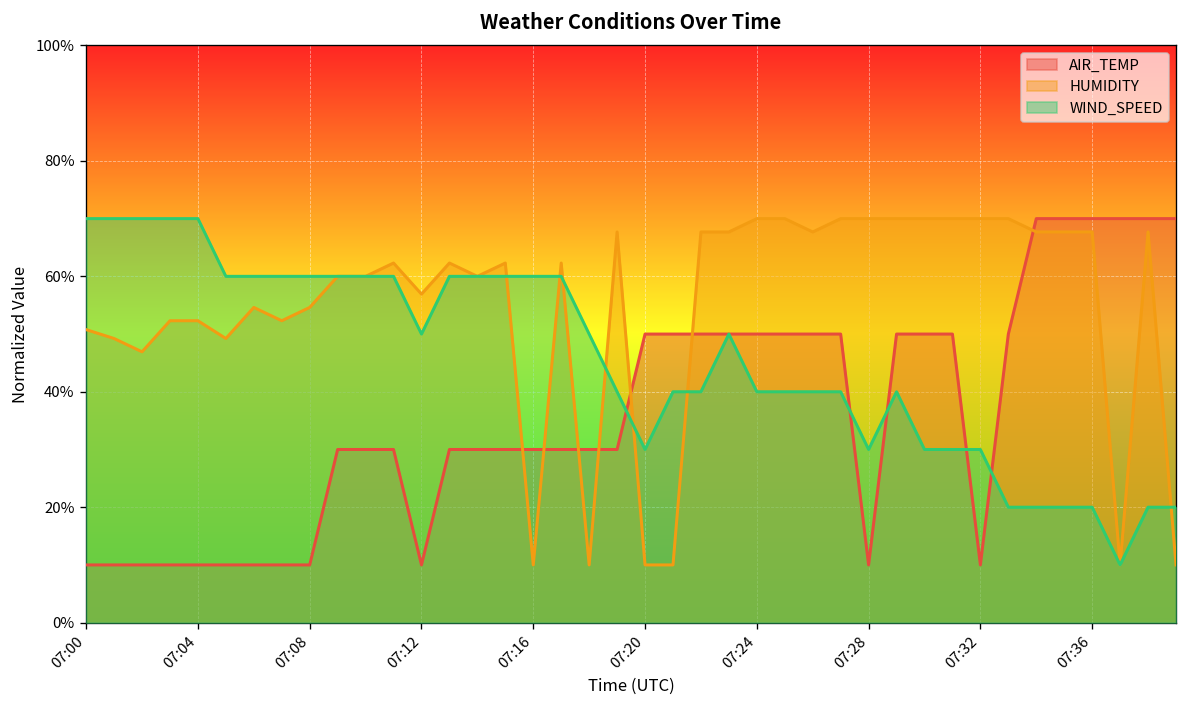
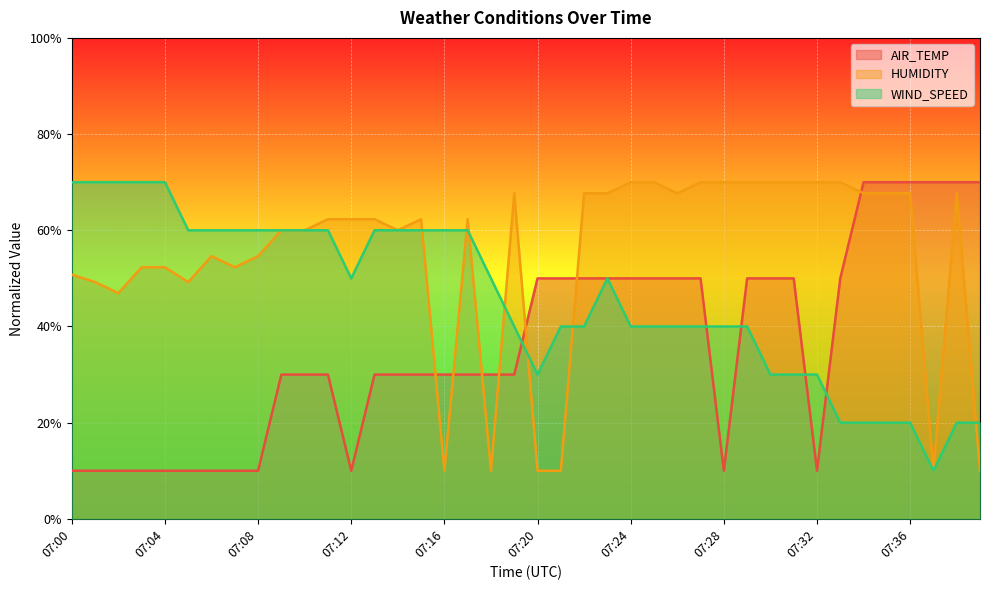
HUMIDITY, 07:12: 57% -> 62%
WIND_SPEED, 07:28: 30% -> 40%
